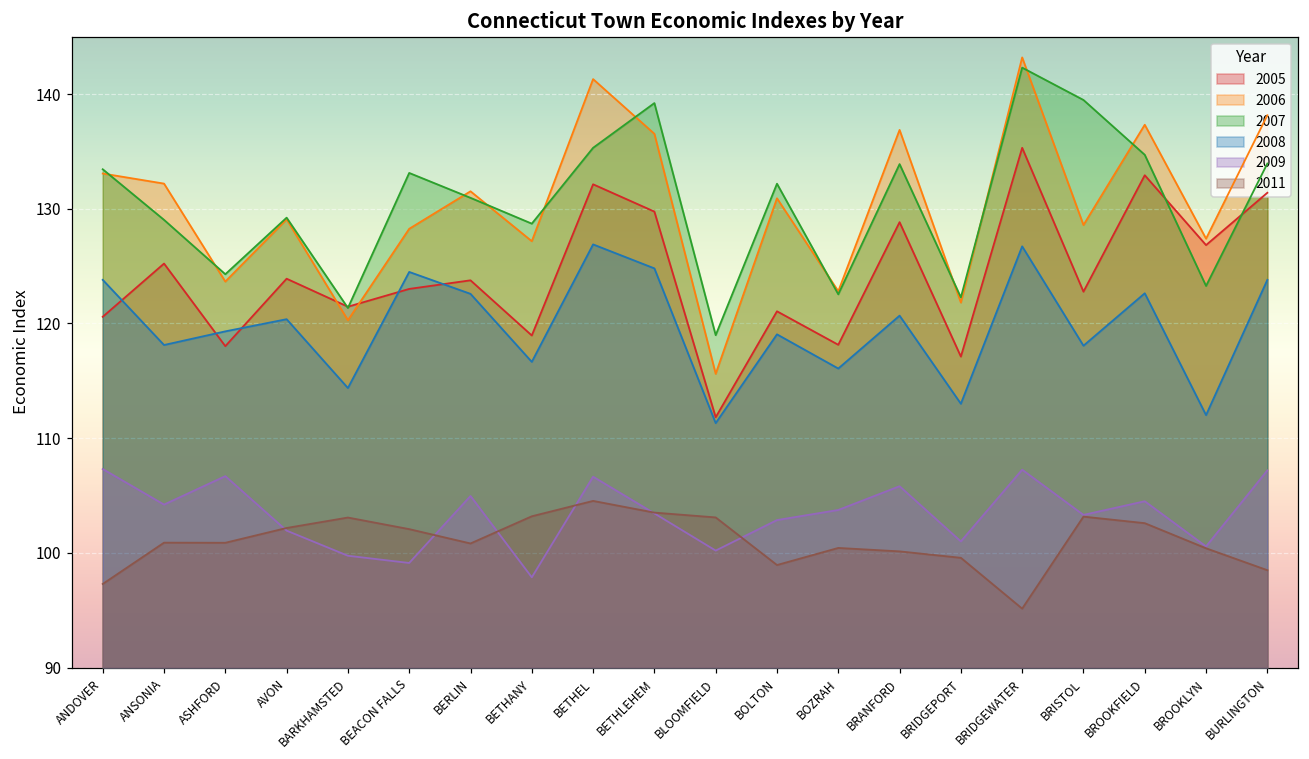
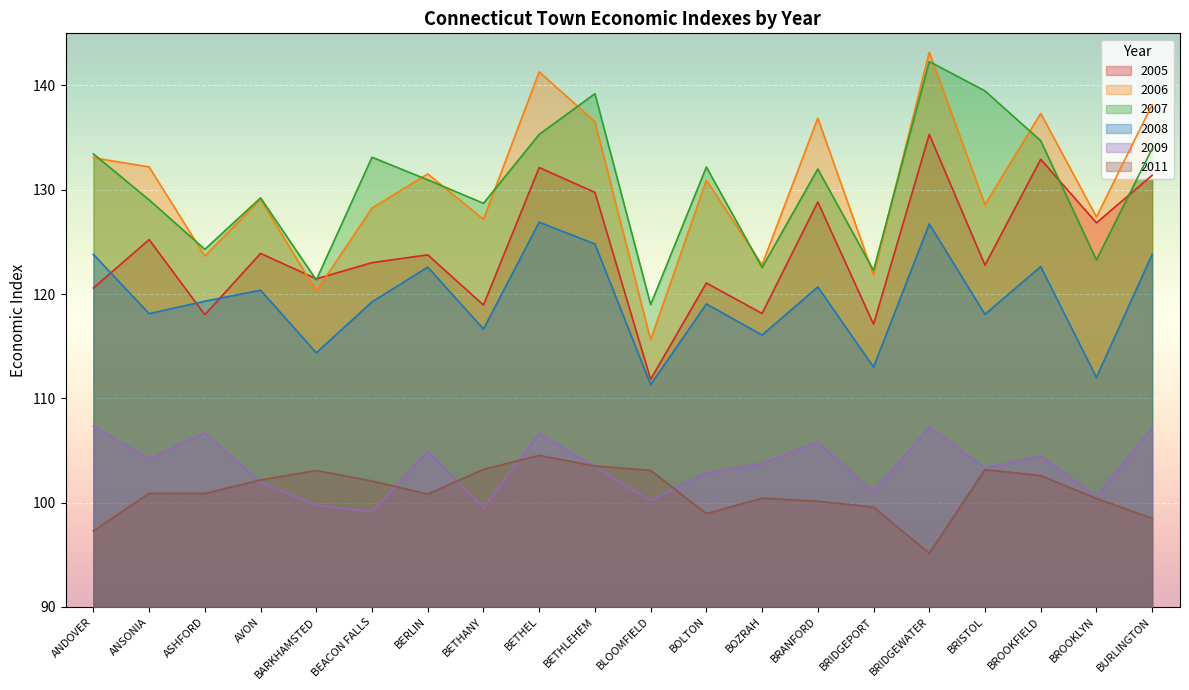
2008, BEACON FALLS: 124.5 -> 119.3
2009, BETHANY: 97.9 -> 99.5
2007, BRANFORD: 133.9 -> 132.0
